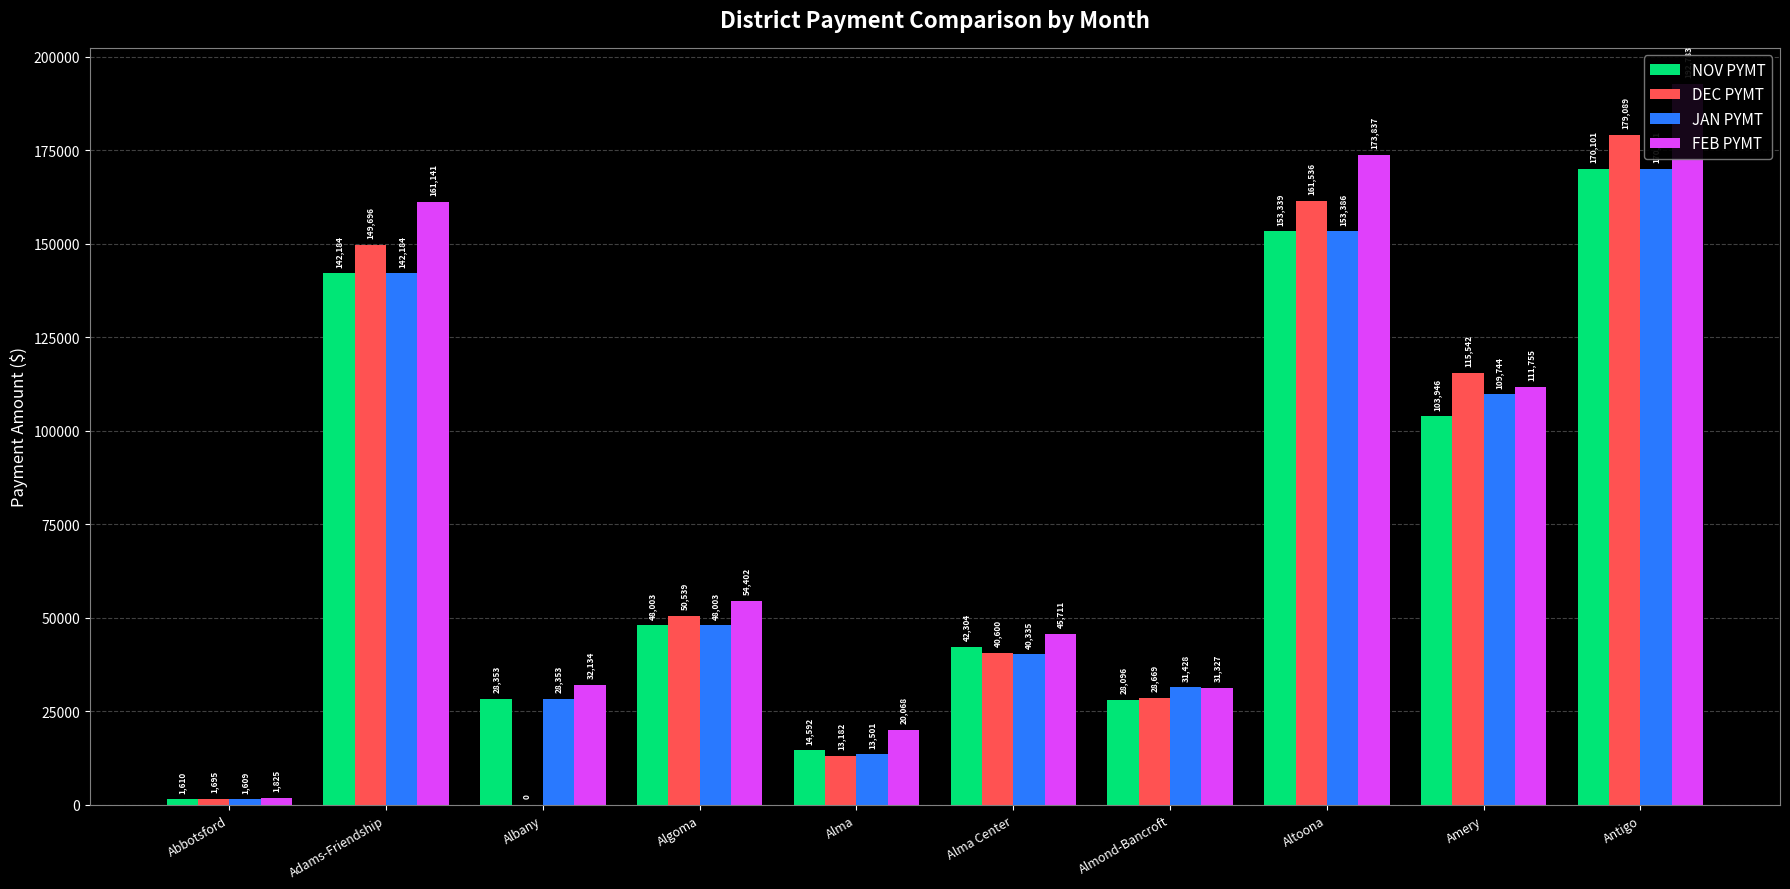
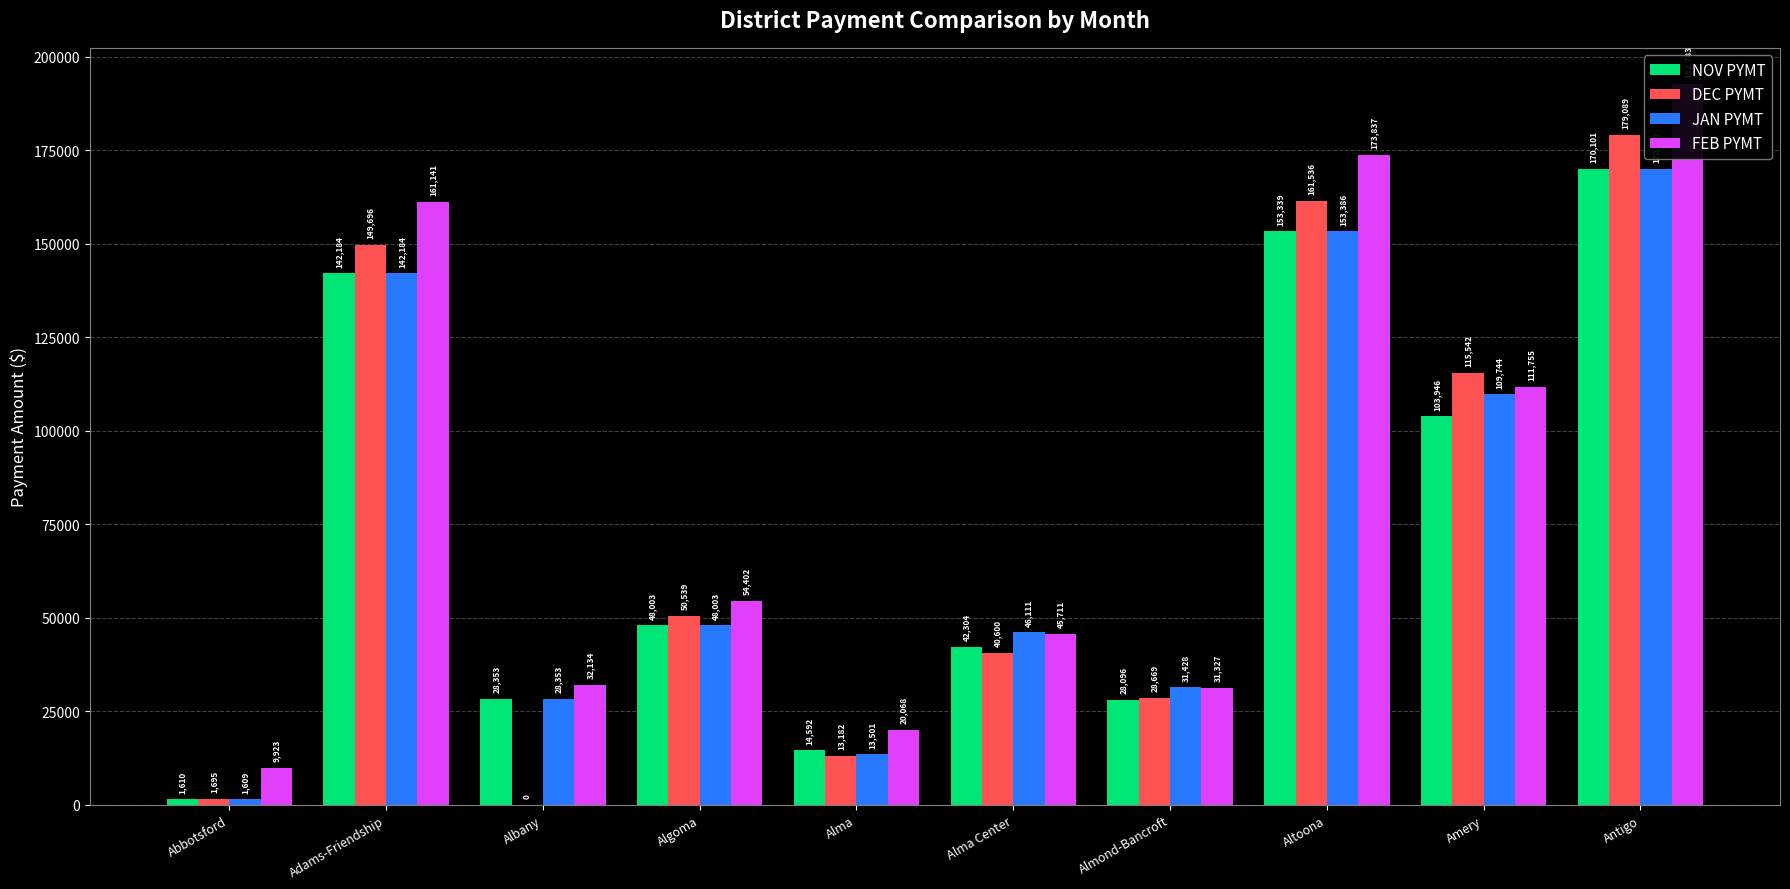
FEB PYMT, Abbotsford: 1,825 -> 9,923
JAN PYMT, Alma Center: 40,335 -> 46,111
